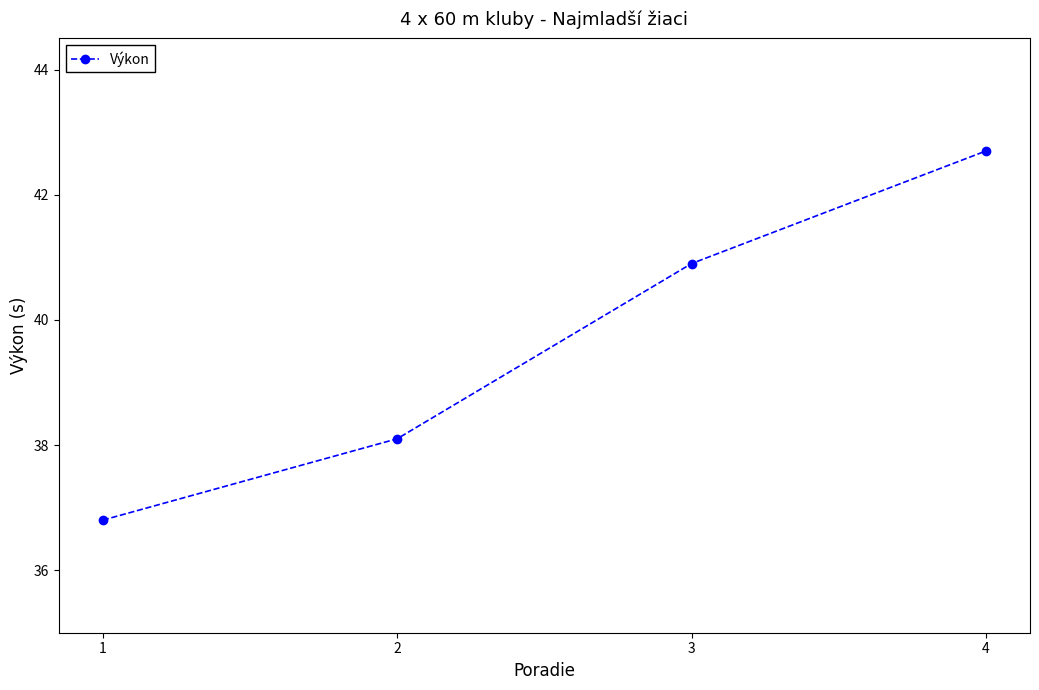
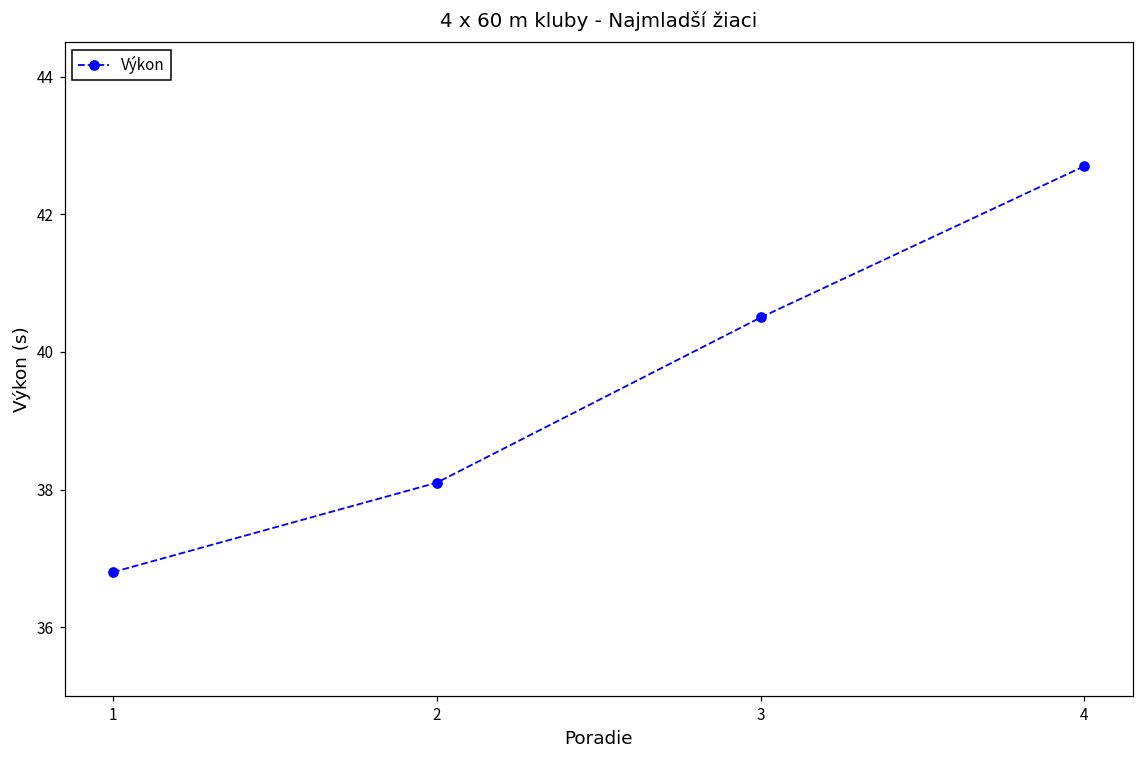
3: 40.9 -> 40.5
